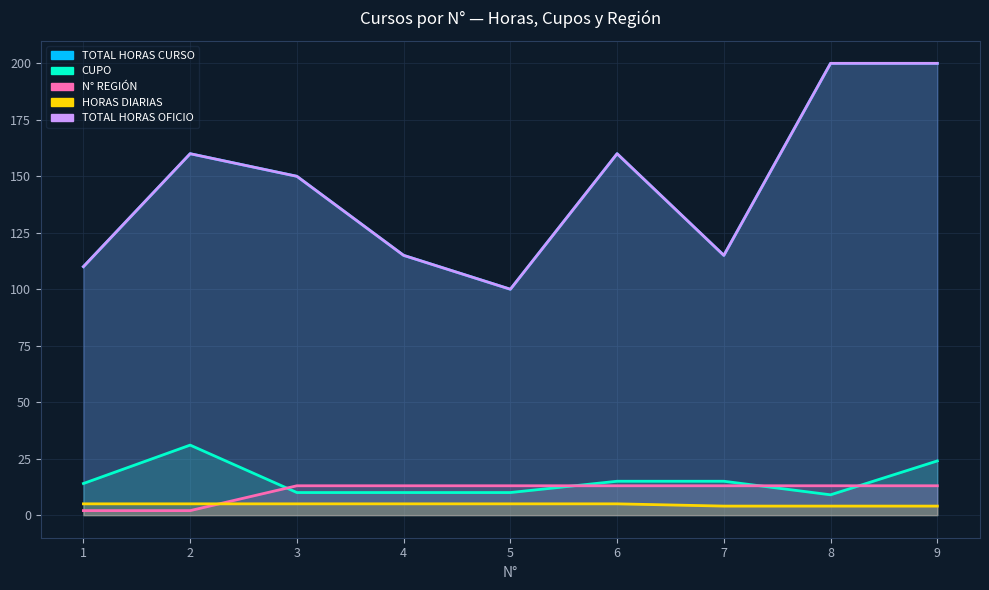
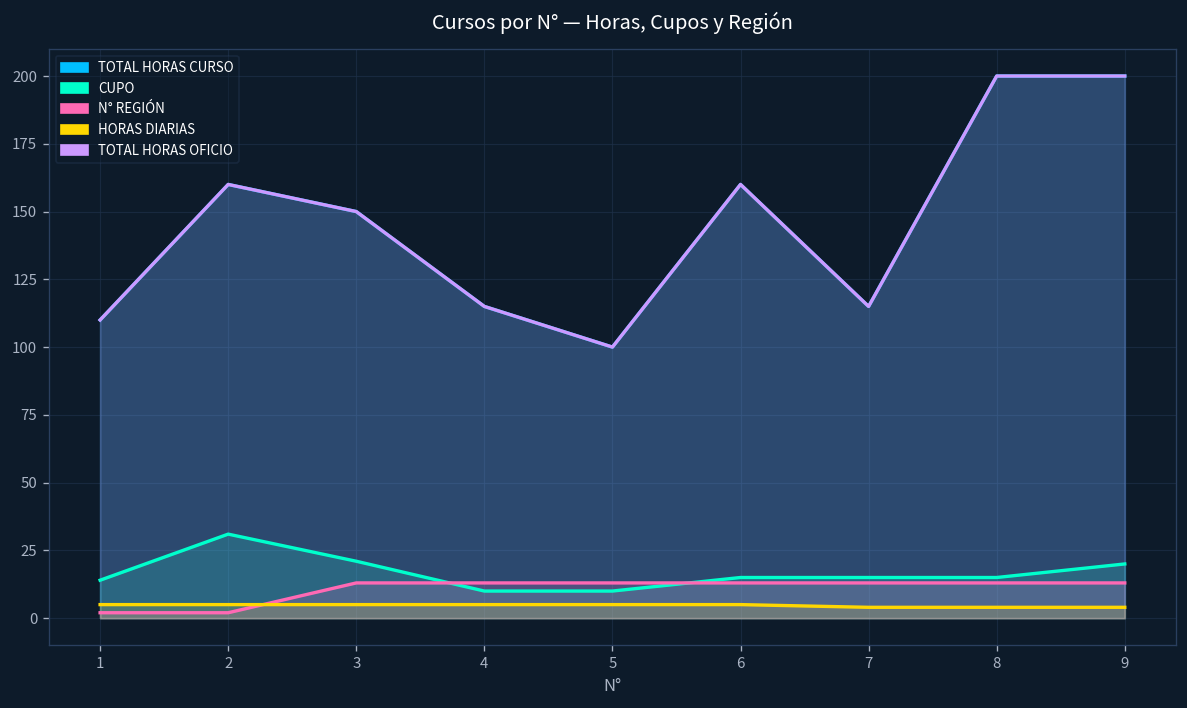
CUPO, 3: 10 -> 21
CUPO, 8: 9 -> 15
CUPO, 9: 24 -> 20
